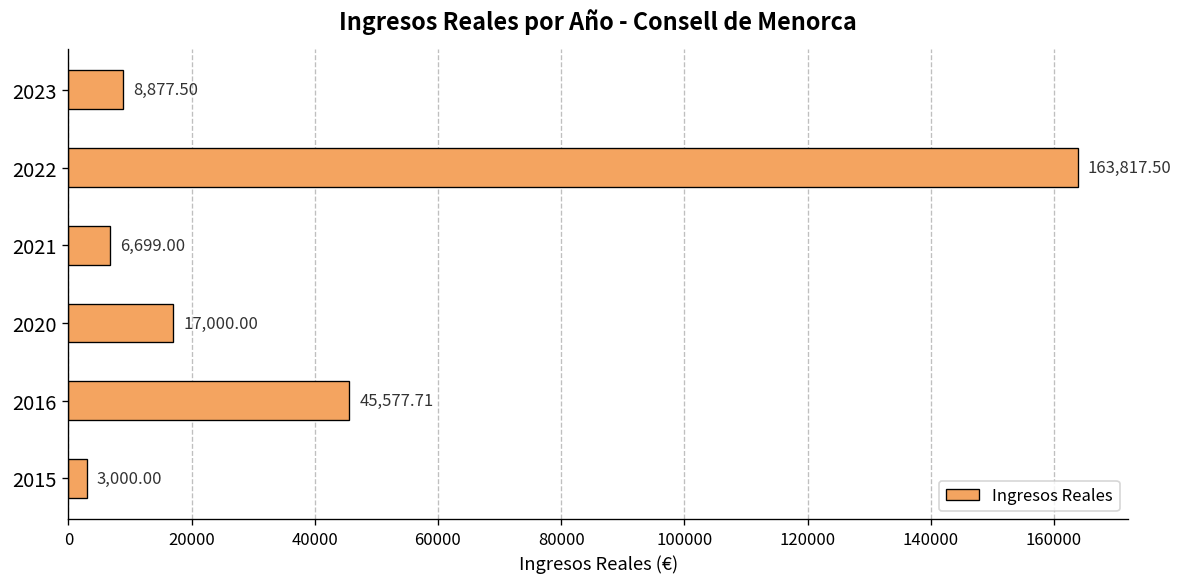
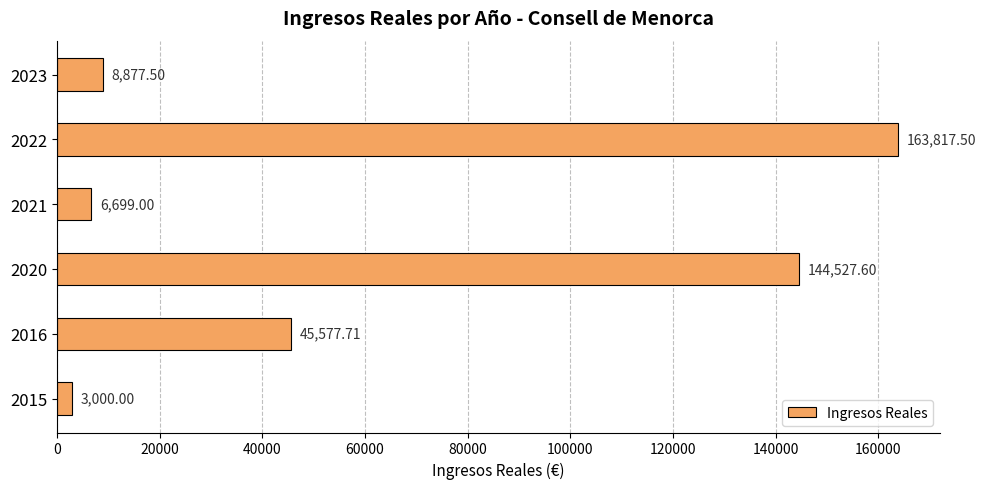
2020: 17,000.00 -> 144,527.60
